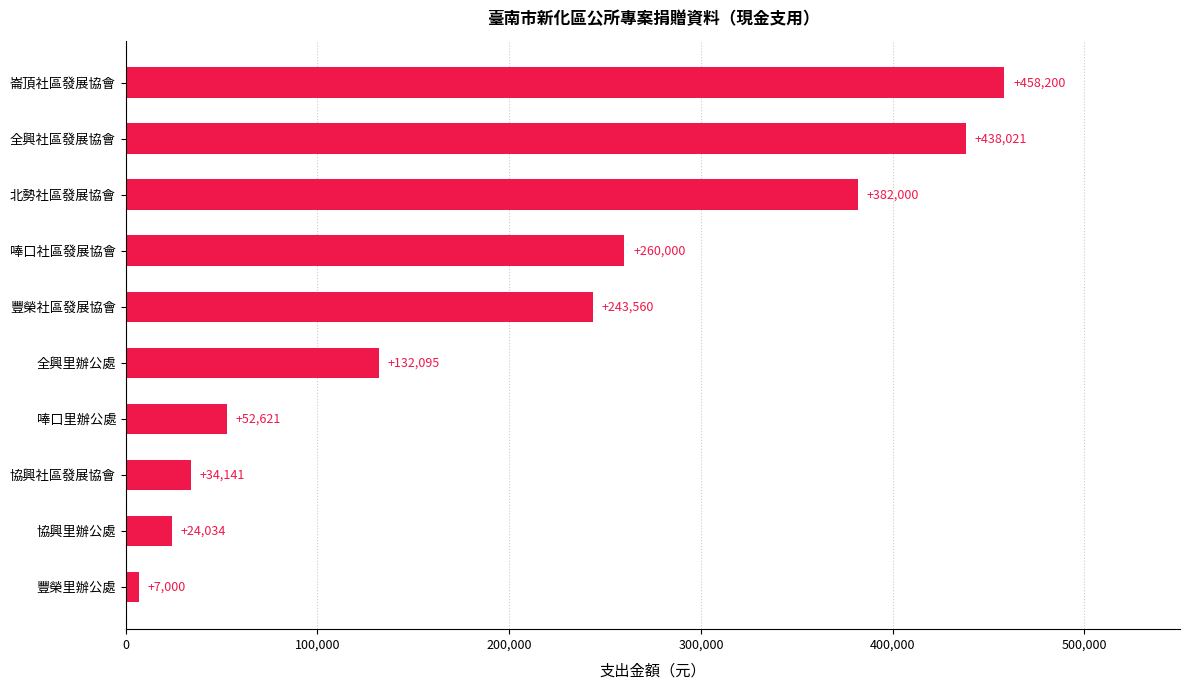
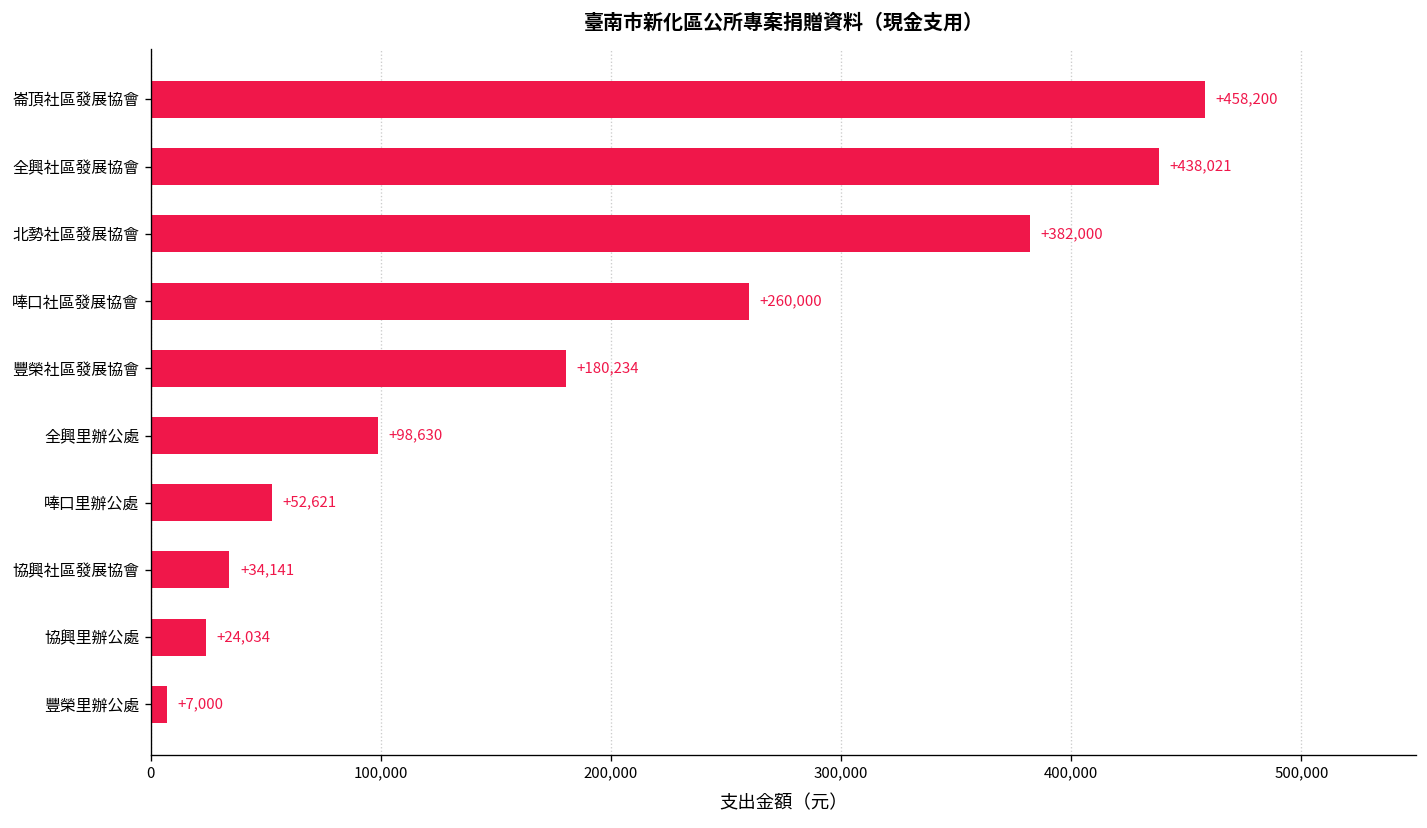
豐榮社區發展協會: +243,560 -> +180,234
全興里辦公處: +132,095 -> +98,630
